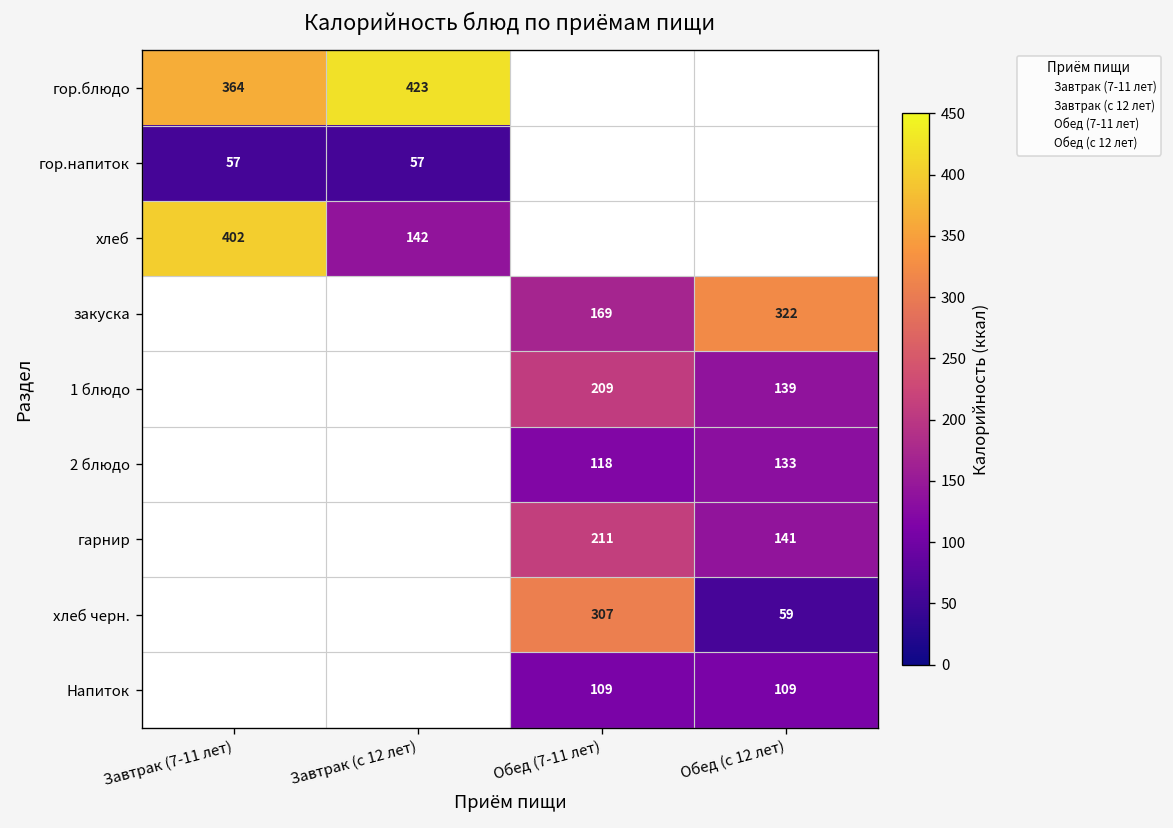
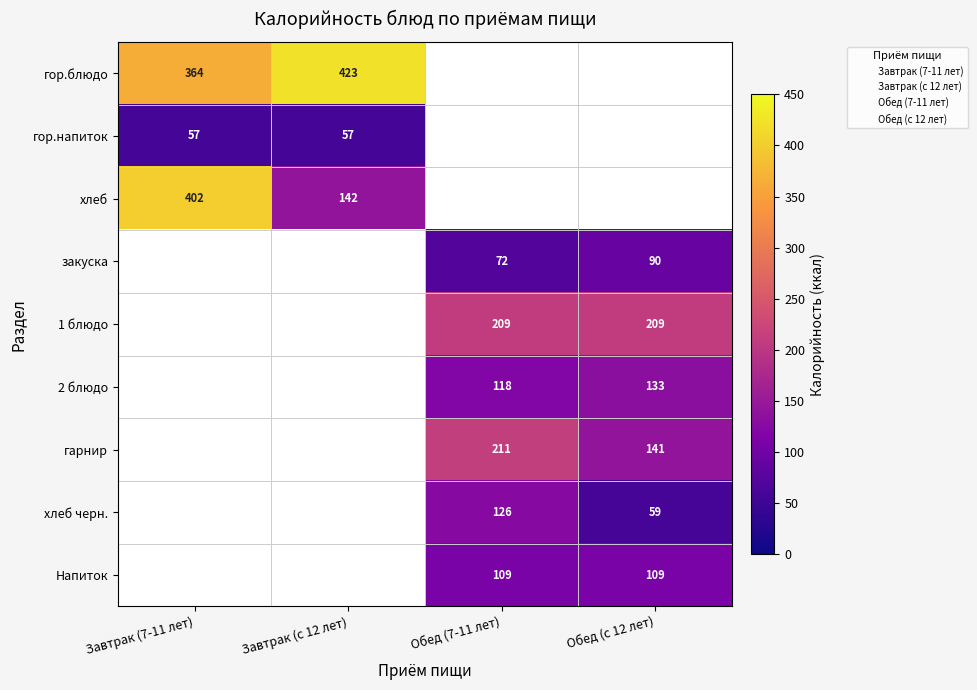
закуска, Обед (7-11 лет): 169 -> 72
закуска, Обед (с 12 лет): 322 -> 90
1 блюдо, Обед (с 12 лет): 139 -> 209
хлеб черн., Обед (7-11 лет): 307 -> 126
